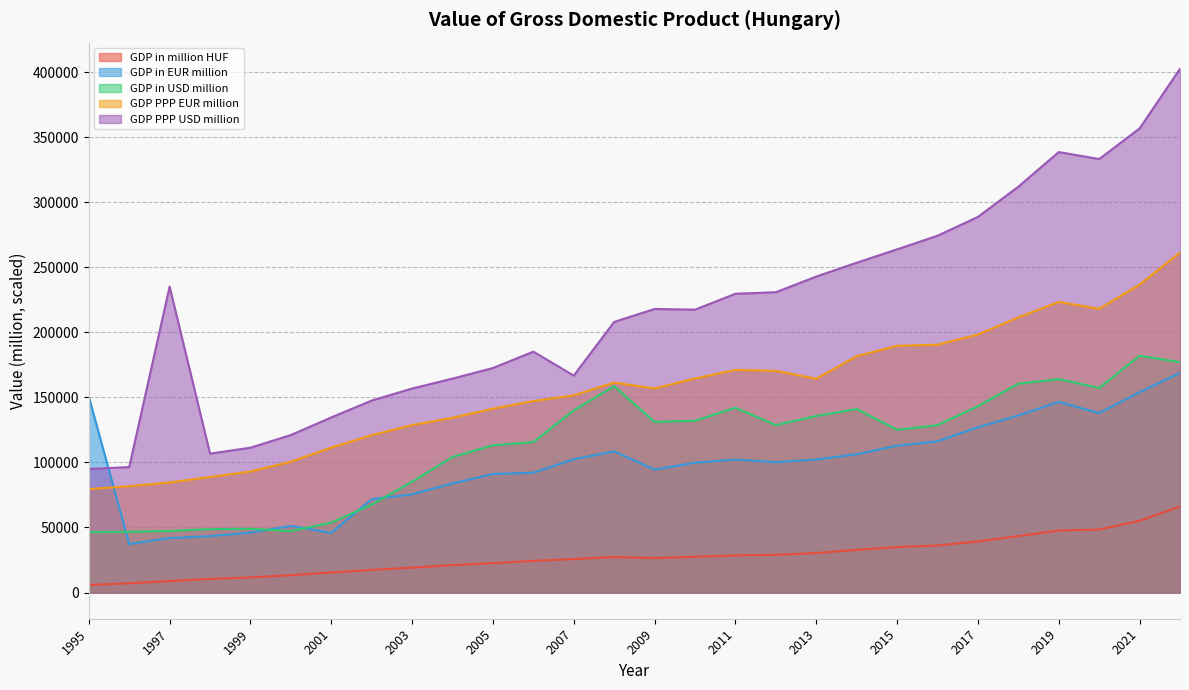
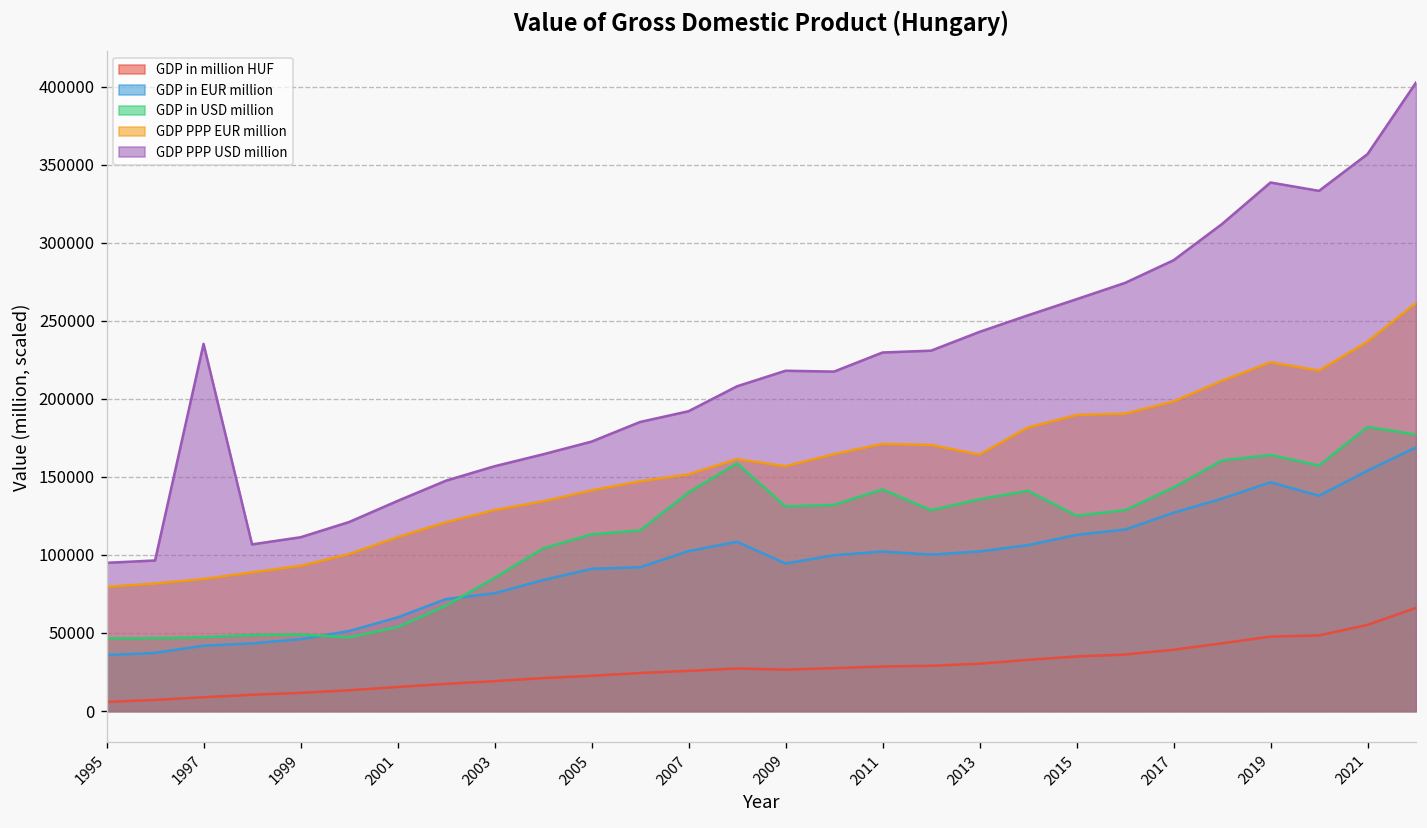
GDP in EUR million, 1995: 151000 -> 36000
GDP in EUR million, 2001: 46000 -> 60000
GDP PPP USD million, 2007: 167000 -> 192000
